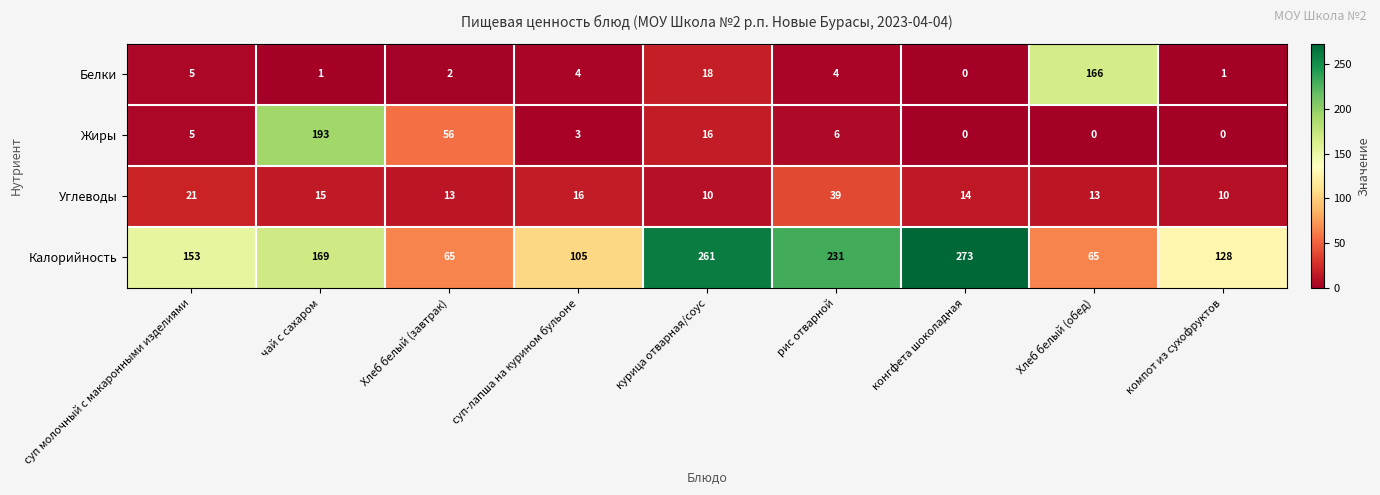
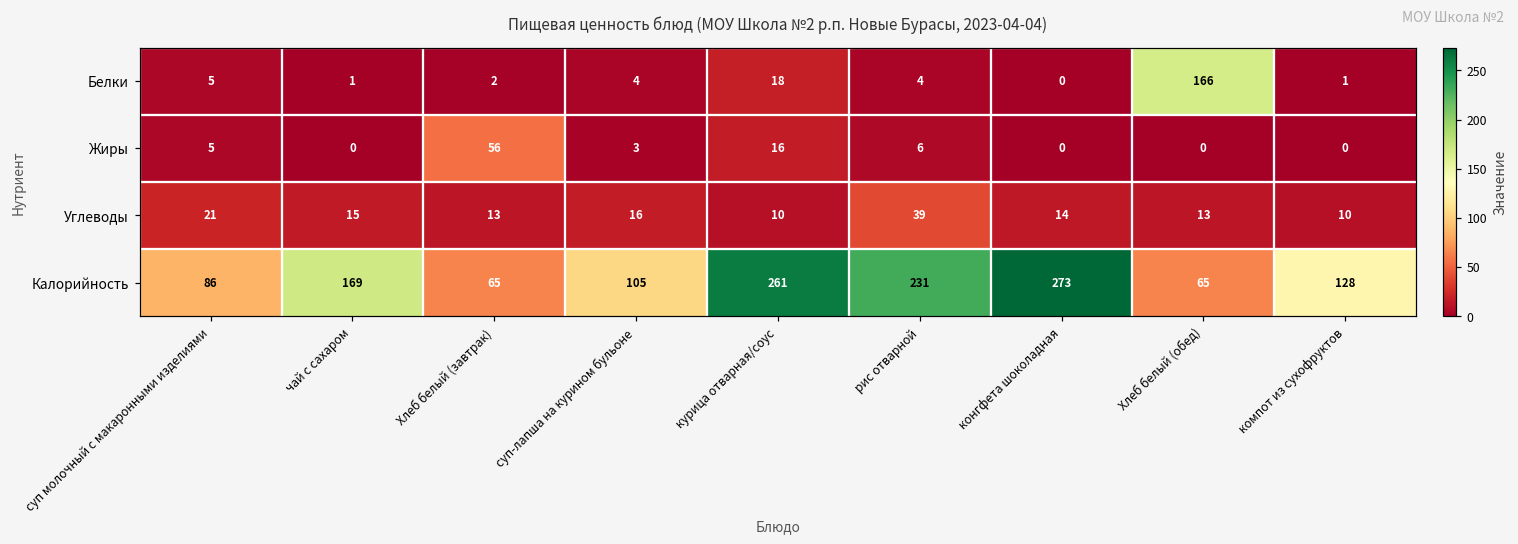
Жиры, чай с сахаром: 193 -> 0
Калорийность, суп молочный с макаронными изделиями: 153 -> 86
